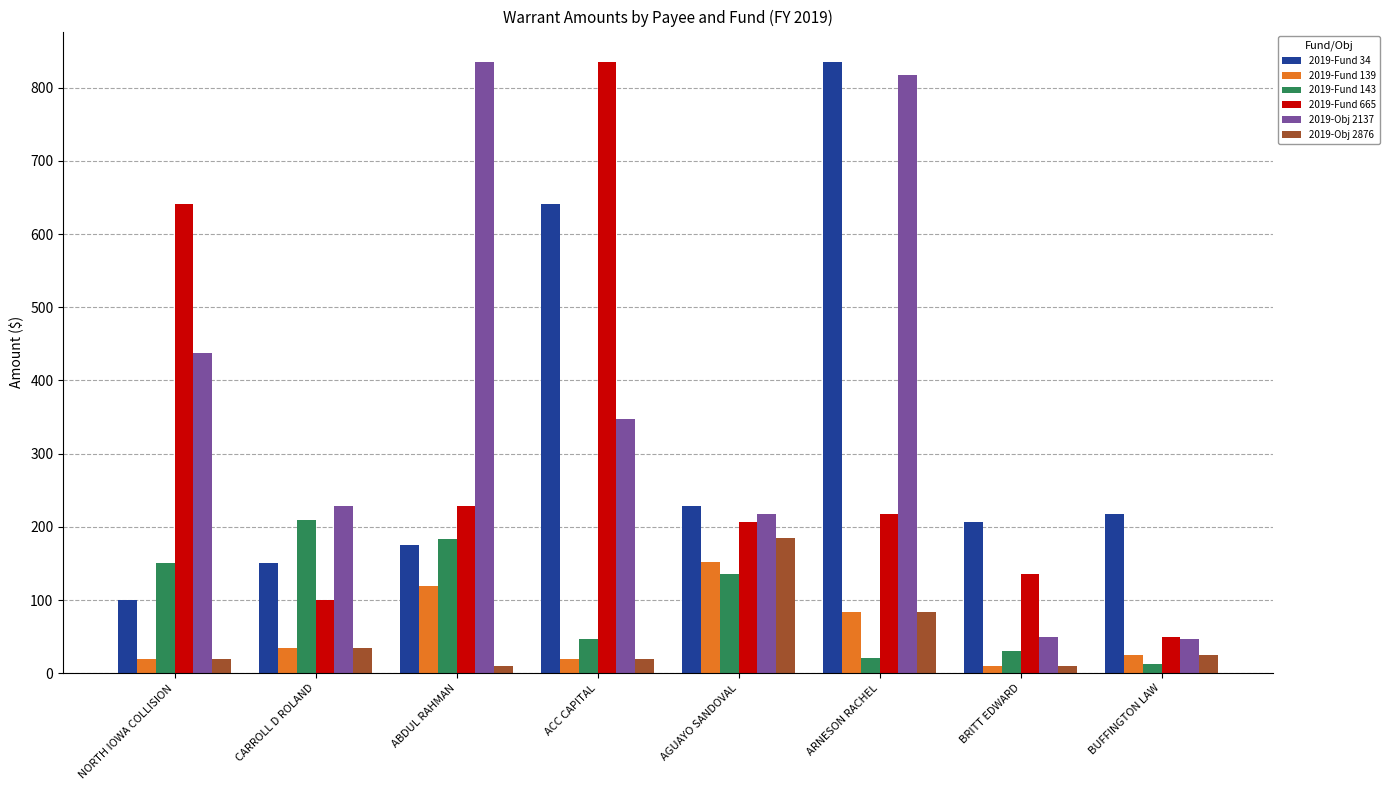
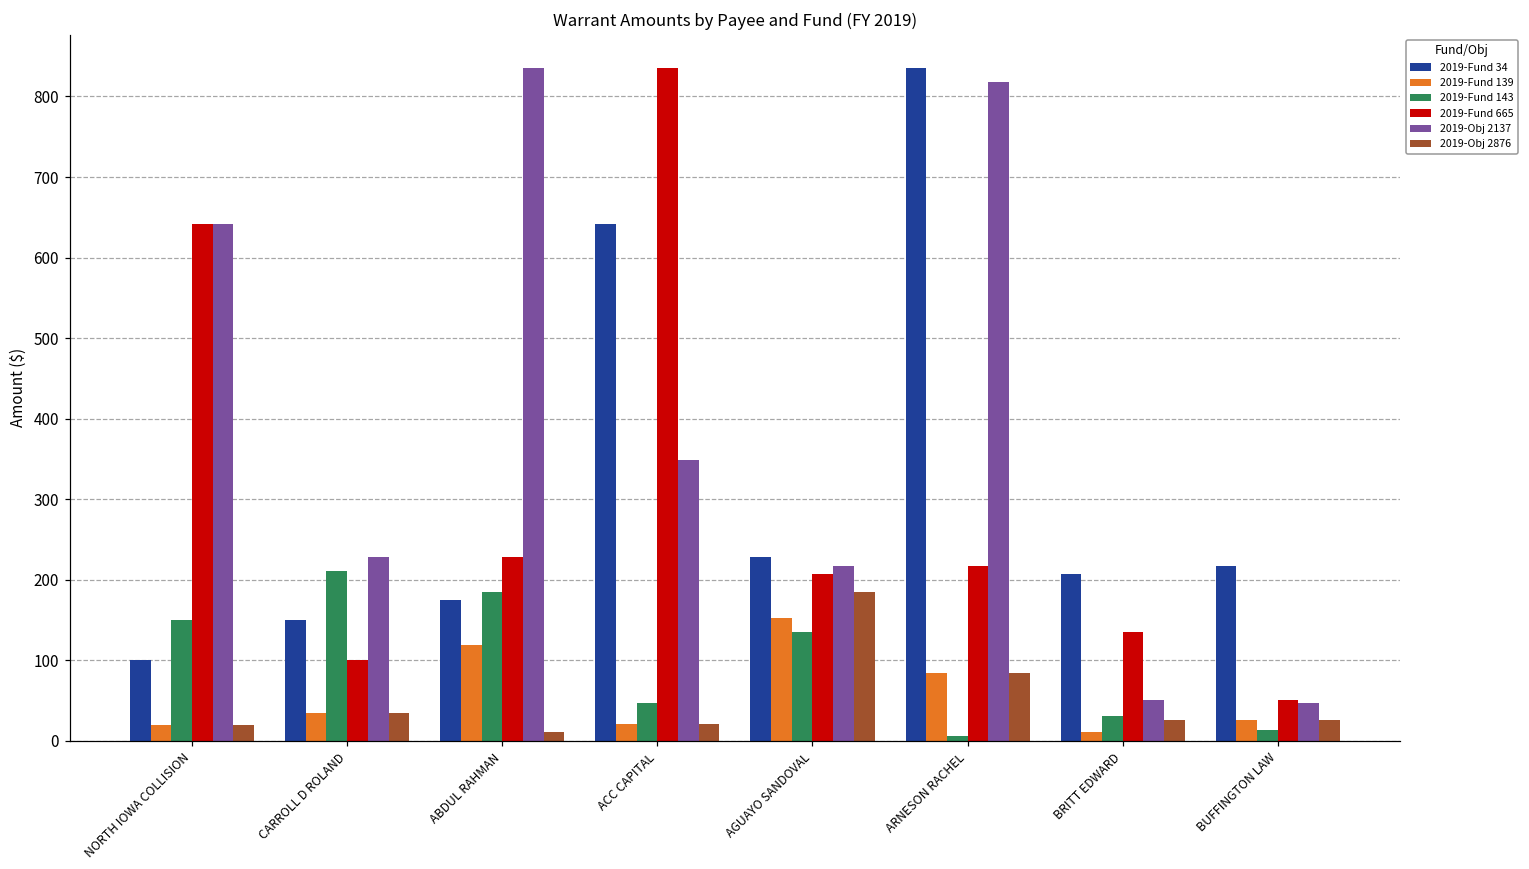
2019-Obj 2137, NORTH IOWA COLLISION: 440 -> 640
2019-Fund 143, ARNESON RACHEL: 20 -> 10
2019-Obj 2876, BRITT EDWARD: 10 -> 30
